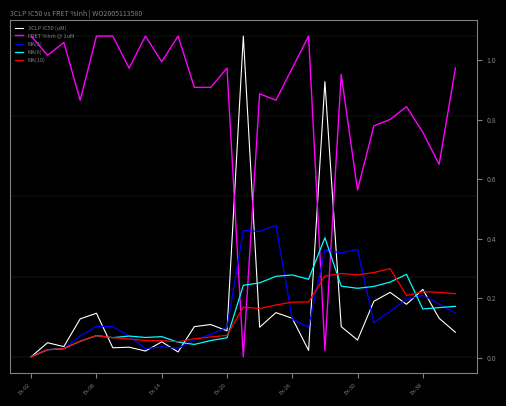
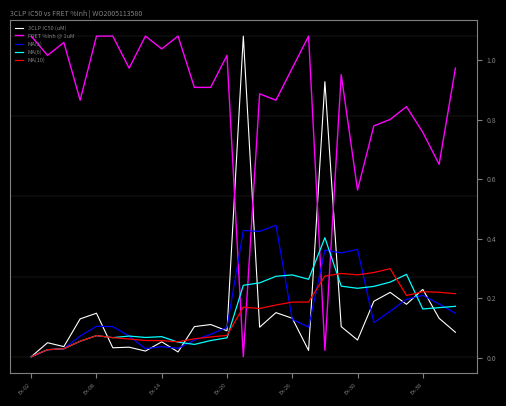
FRET %Inh @ 1uM, Ex-14: 0.99 -> 1.04
FRET %Inh @ 1uM, Ex-20: 0.97 -> 1.02
